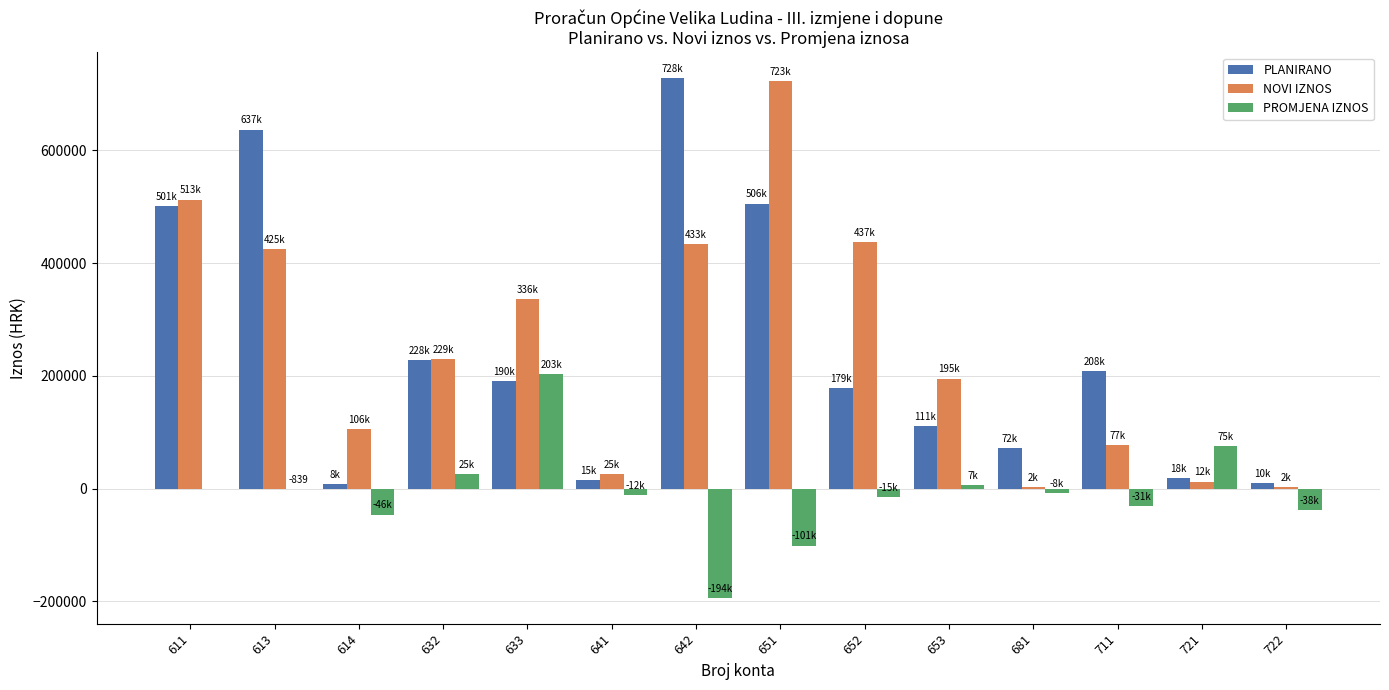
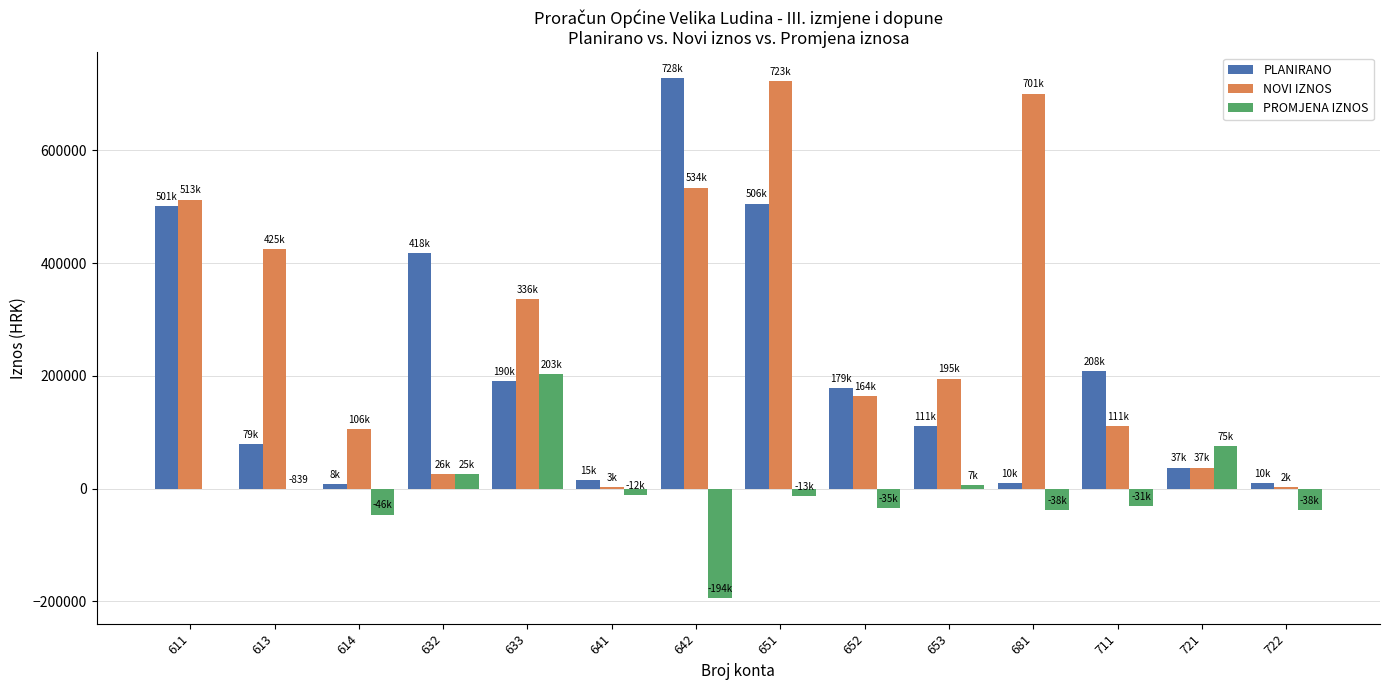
PLANIRANO, 613: 637k -> 79k
PLANIRANO, 632: 228k -> 418k
NOVI IZNOS, 632: 229k -> 26k
NOVI IZNOS, 641: 25k -> 3k
NOVI IZNOS, 642: 433k -> 534k
PROMJENA IZNOS, 651: -101k -> -13k
NOVI IZNOS, 652: 437k -> 164k
PROMJENA IZNOS, 652: -15k -> -35k
PLANIRANO, 681: 72k -> 10k
NOVI IZNOS, 681: 2k -> 701k
PROMJENA IZNOS, 681: -8k -> -38k
NOVI IZNOS, 711: 77k -> 111k
PLANIRANO, 721: 18k -> 37k
NOVI IZNOS, 721: 12k -> 37k
